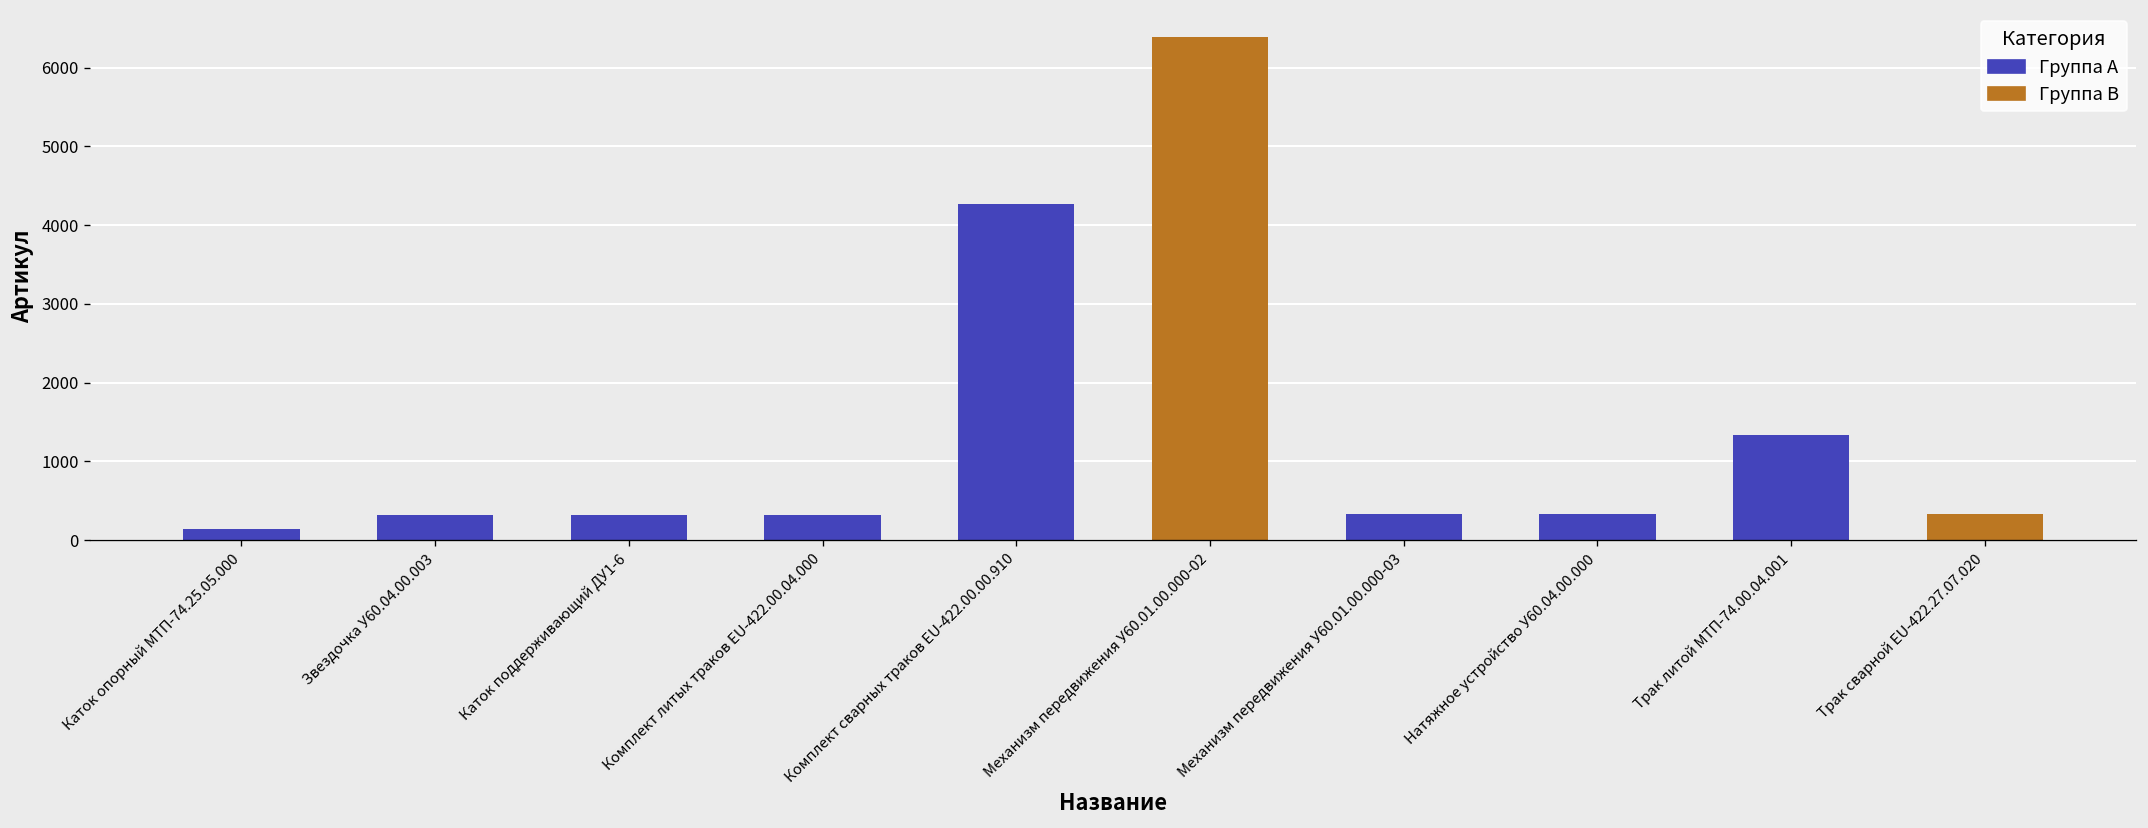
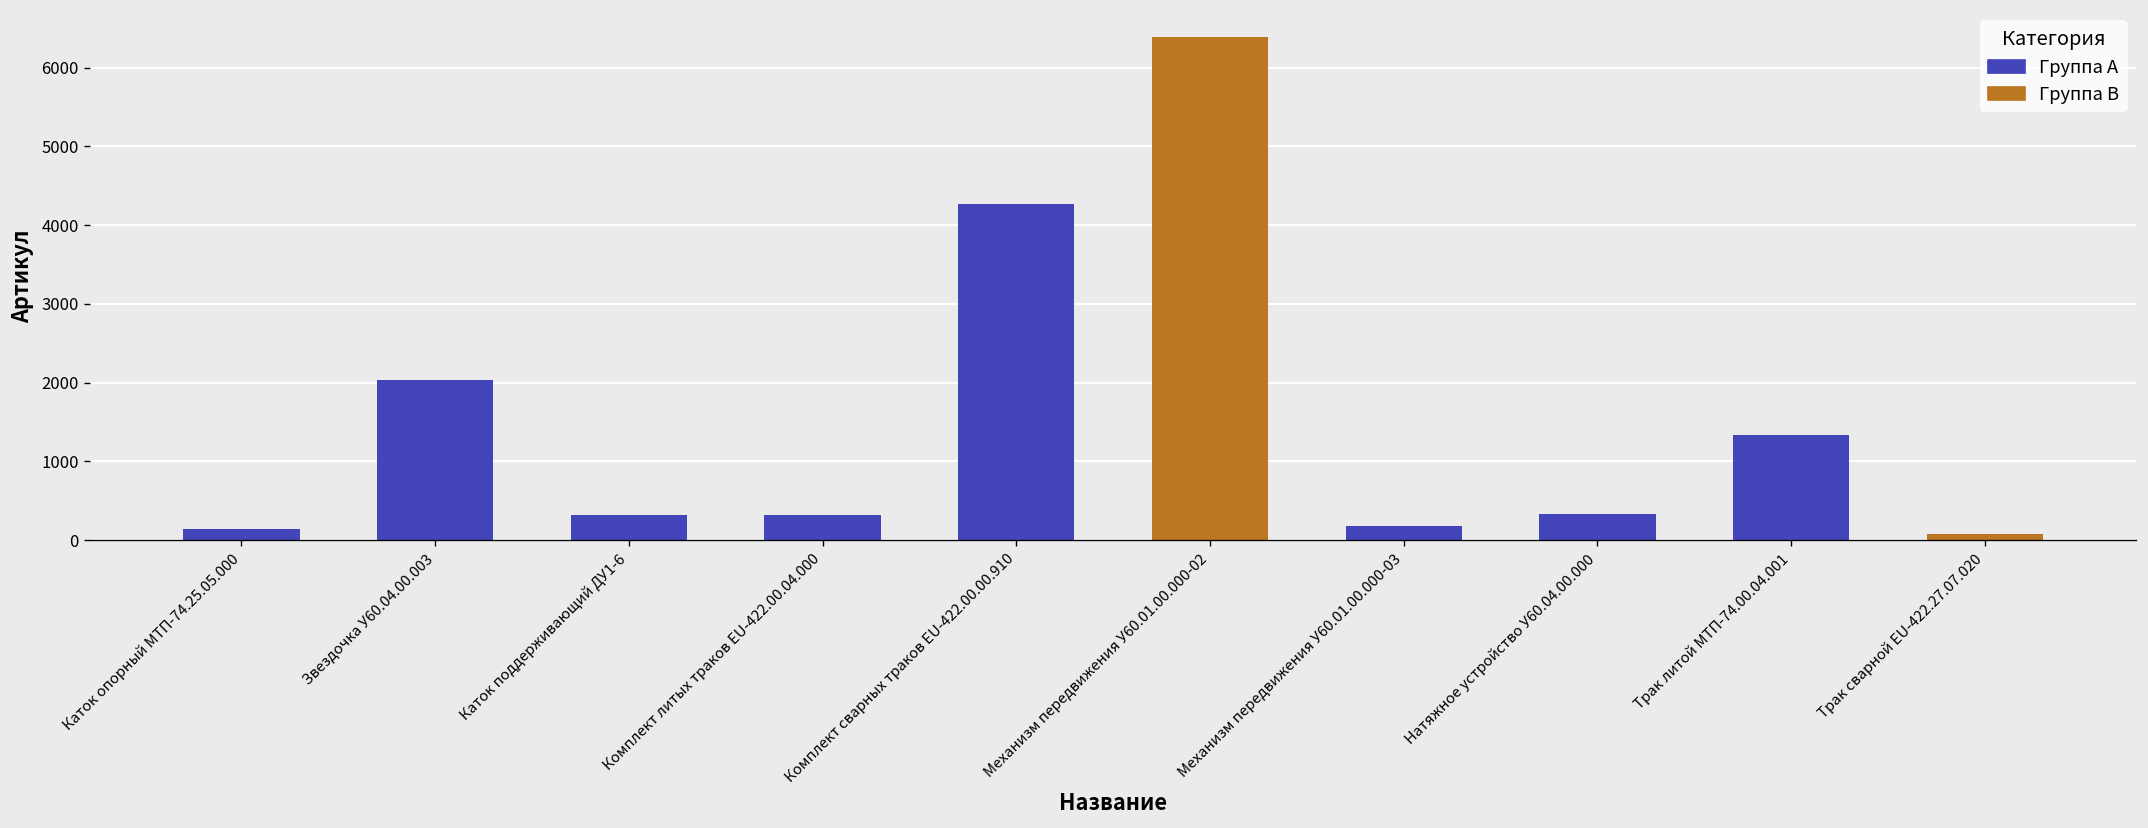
Звездочка У60.04.00.003: 300 -> 2000
Механизм передвижения У60.01.00.000-03: 300 -> 200
Трак сварной EU-422.27.07.020: 300 -> 100
